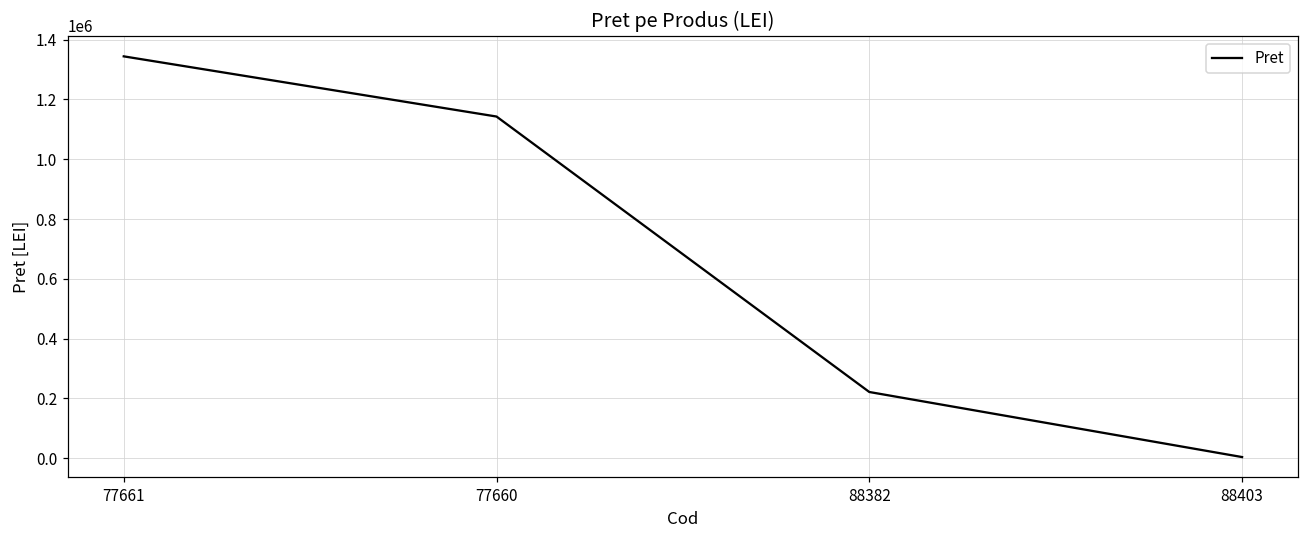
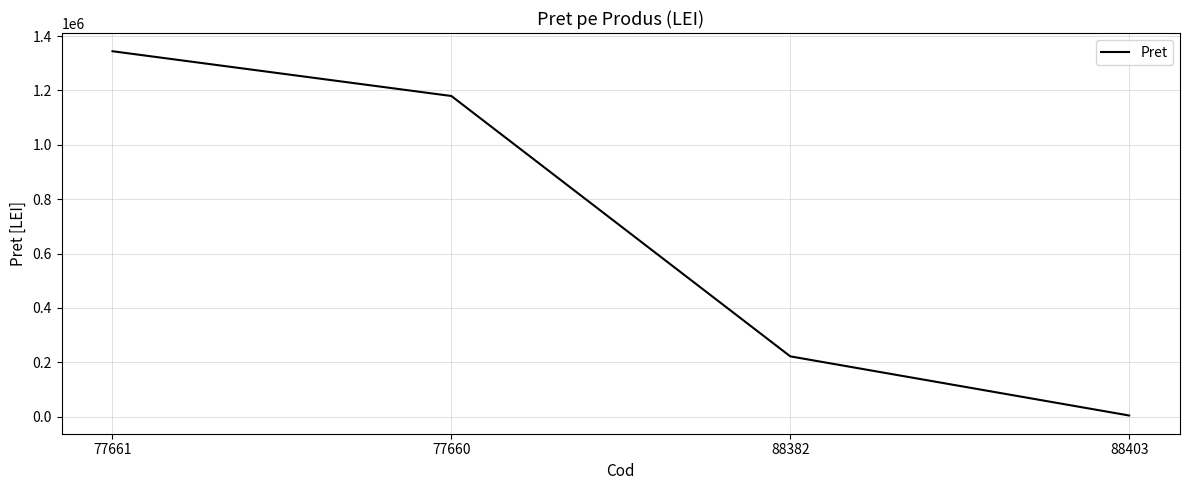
77660: 1140000 -> 1180000
